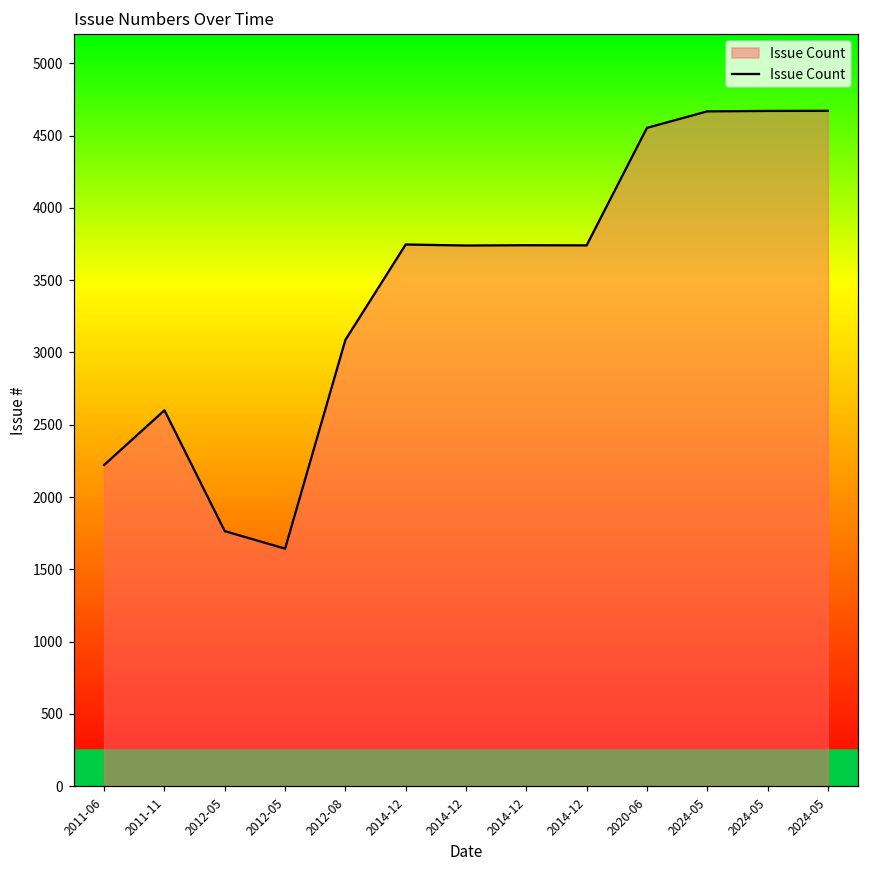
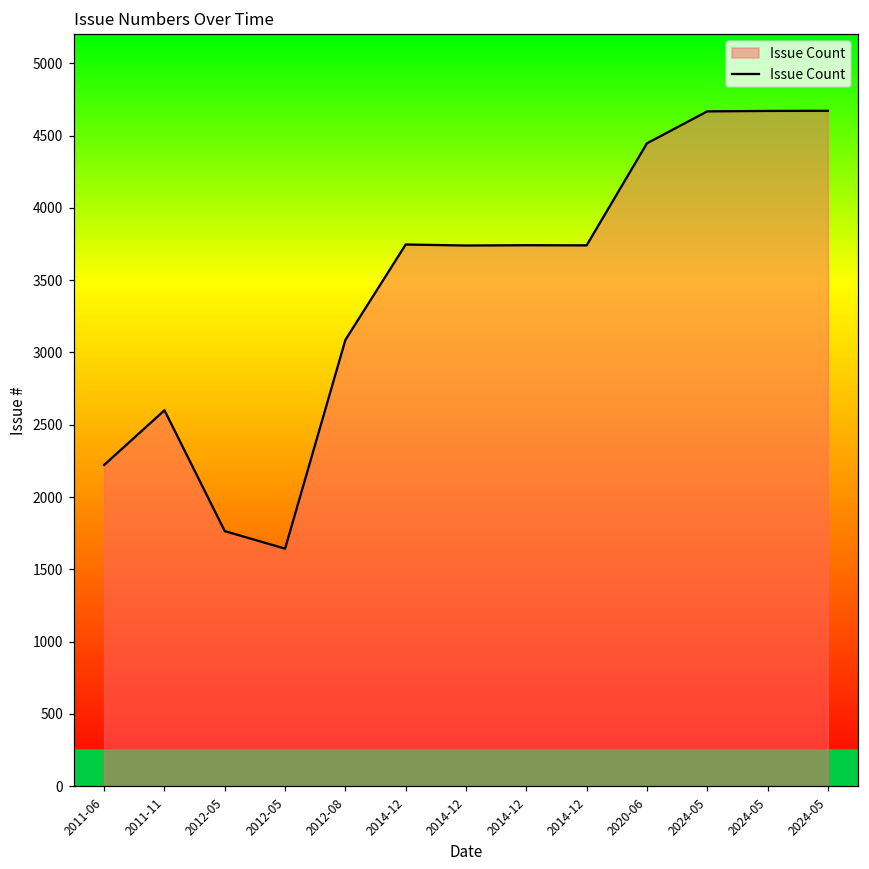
2020-06: 4550 -> 4450
